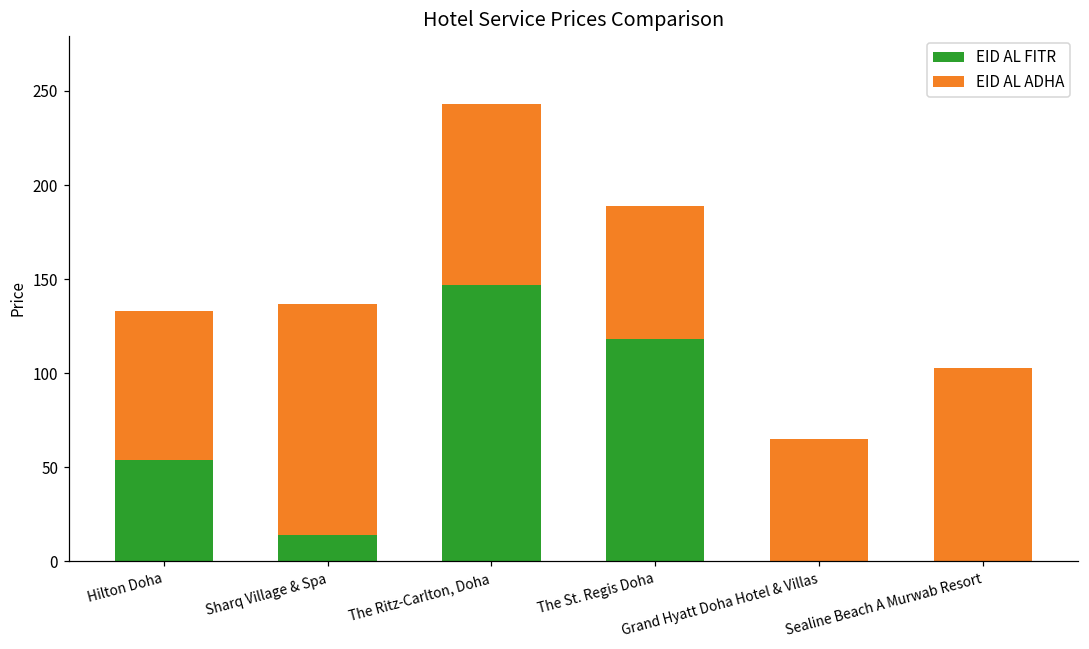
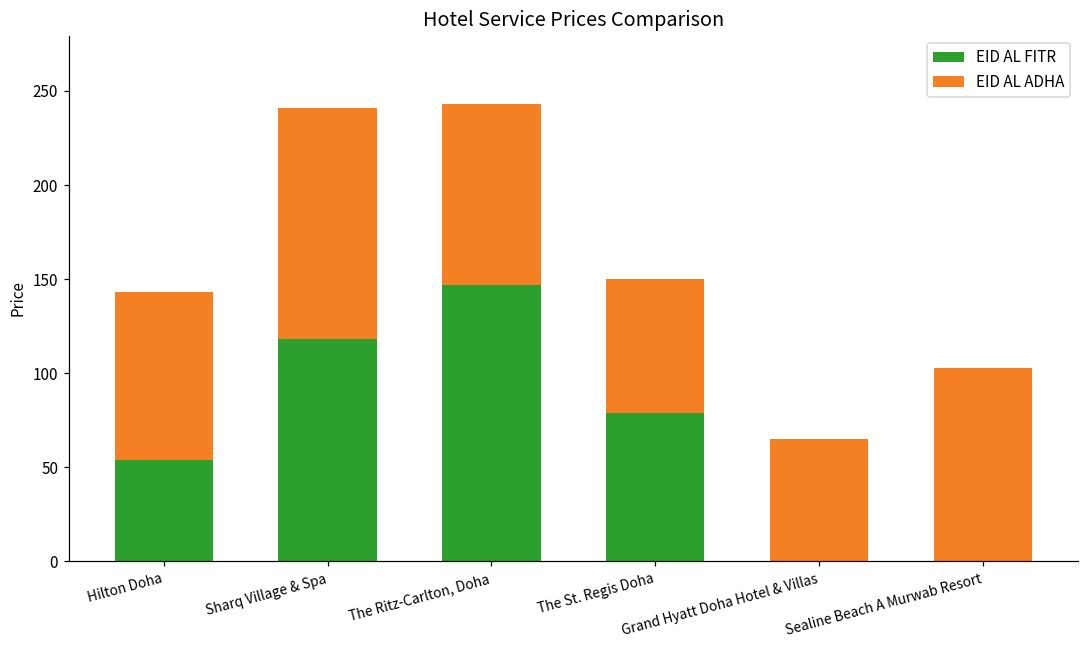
EID AL ADHA, Hilton Doha: 79 -> 89
EID AL FITR, Sharq Village & Spa: 14 -> 118
EID AL FITR, The St. Regis Doha: 118 -> 79
